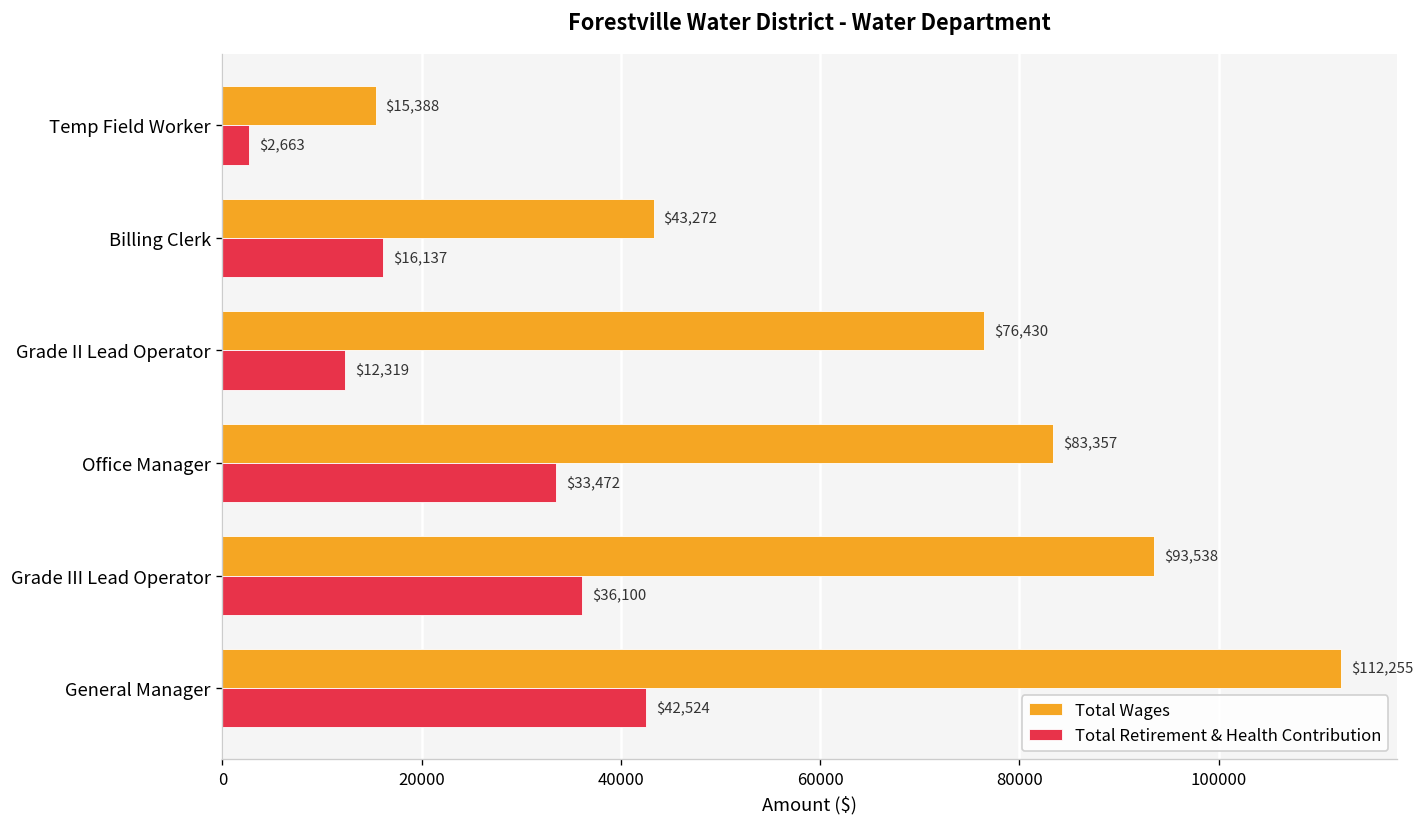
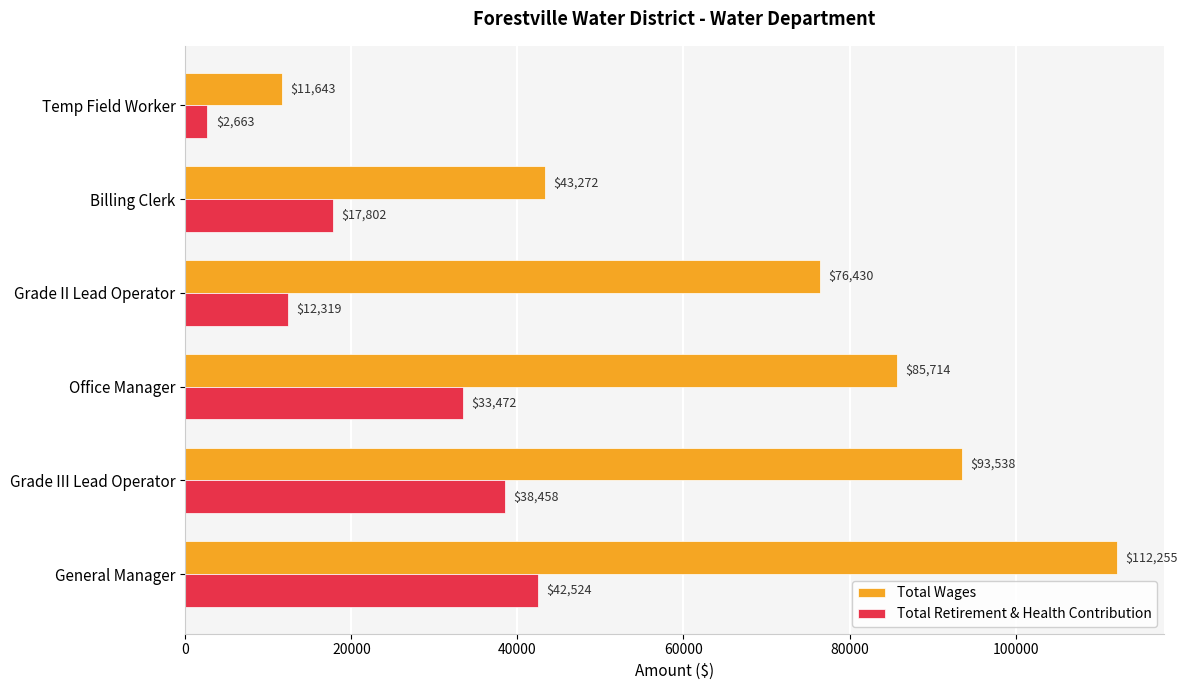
Total Wages, Temp Field Worker: $15,388 -> $11,643
Total Retirement & Health Contribution, Billing Clerk: $16,137 -> $17,802
Total Wages, Office Manager: $83,357 -> $85,714
Total Retirement & Health Contribution, Grade III Lead Operator: $36,100 -> $38,458
